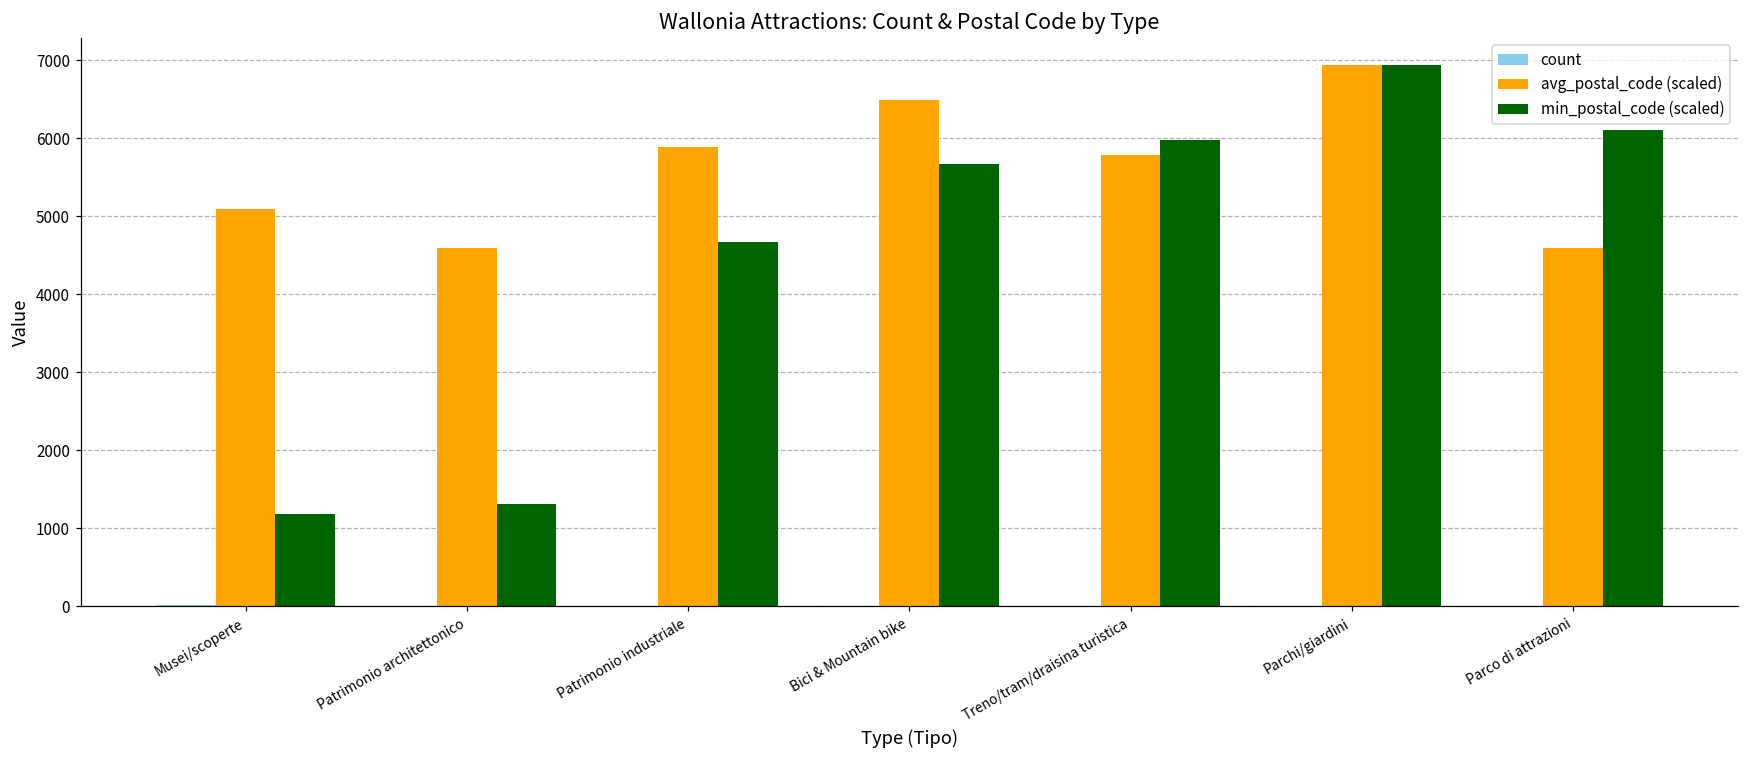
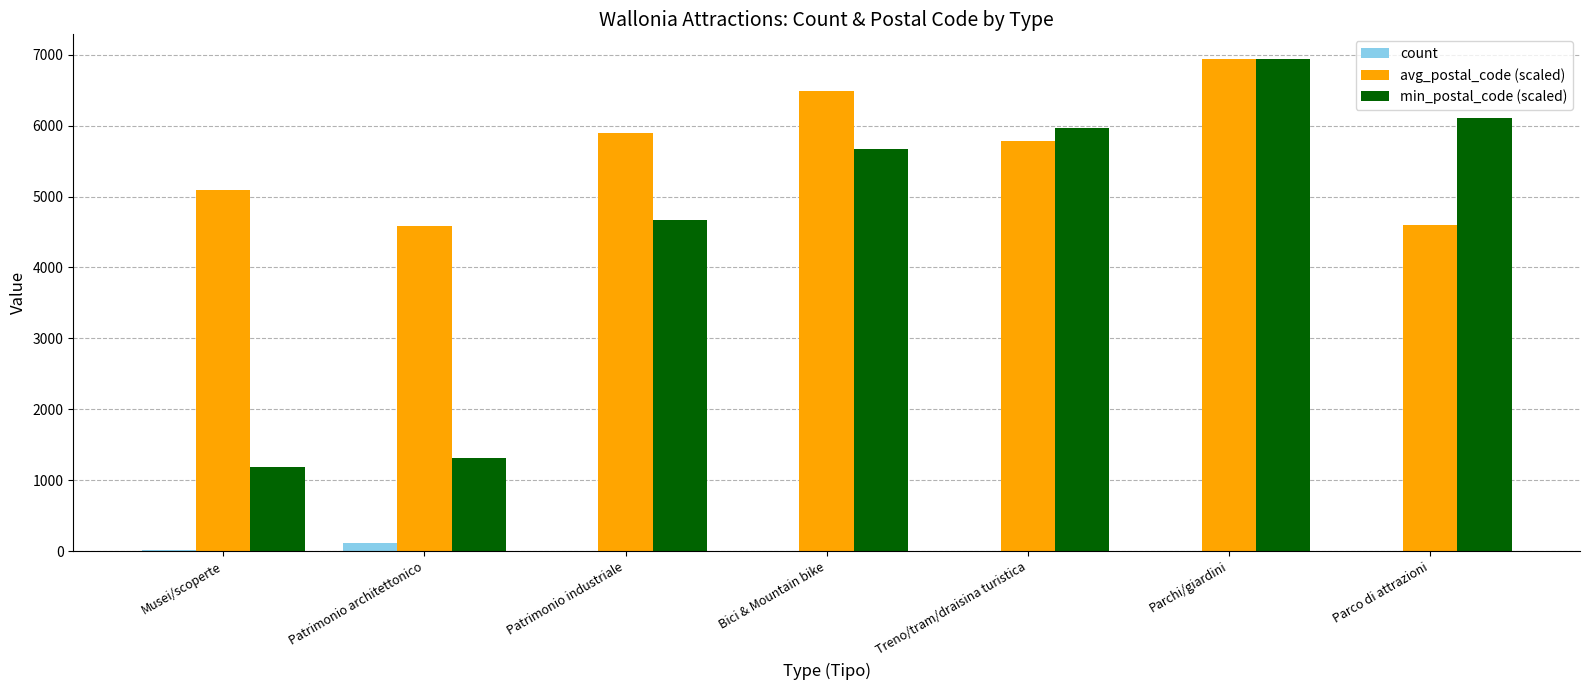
count, Patrimonio architettonico: 0 -> 100
